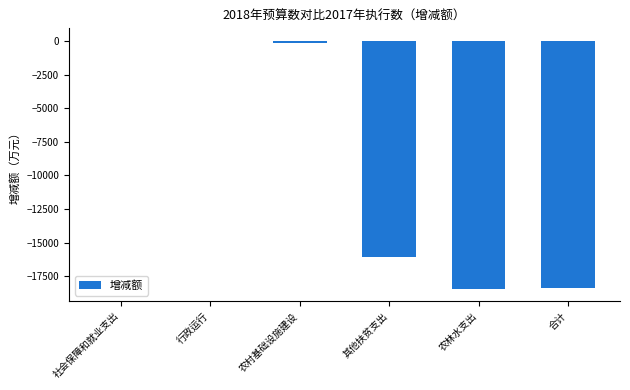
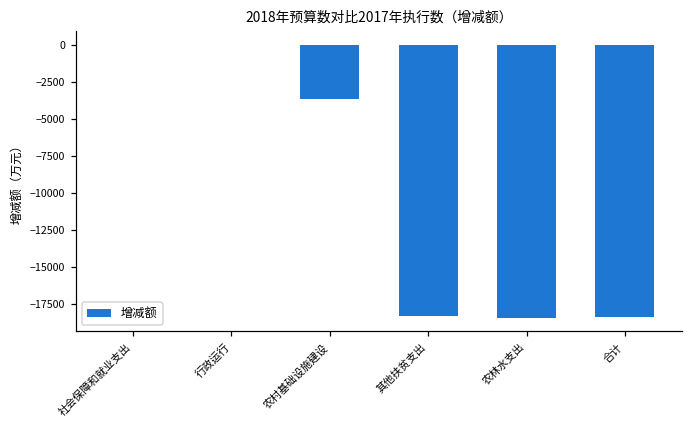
农村基础设施建设: -100 -> -3600
其他扶贫支出: -16000 -> -18300
